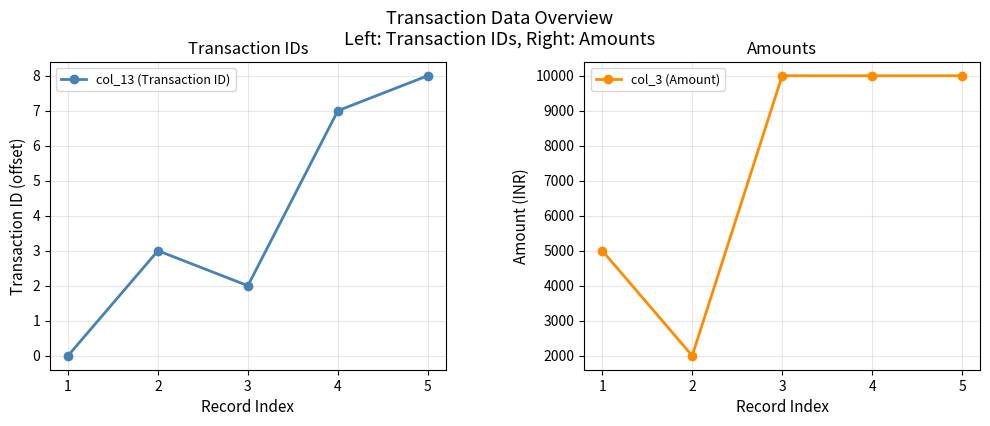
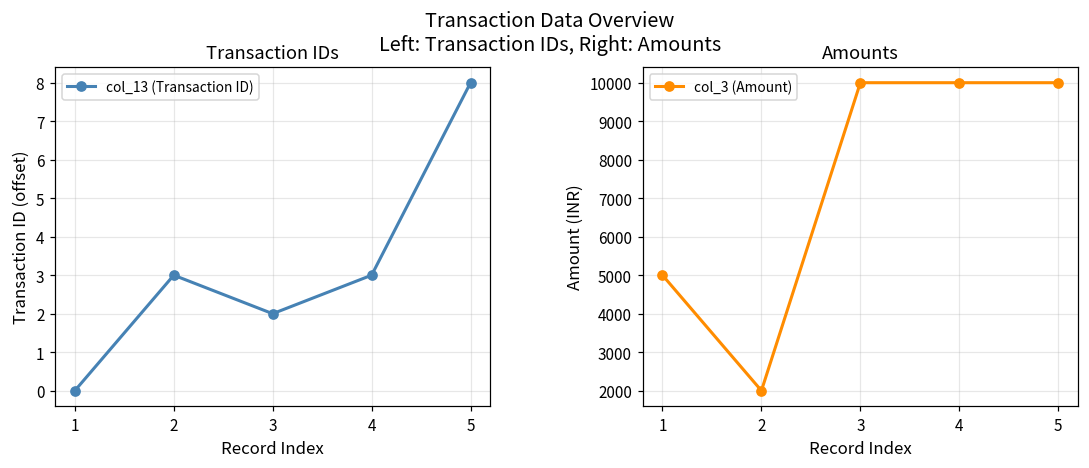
Transaction IDs, 4: 7.0 -> 3.0
